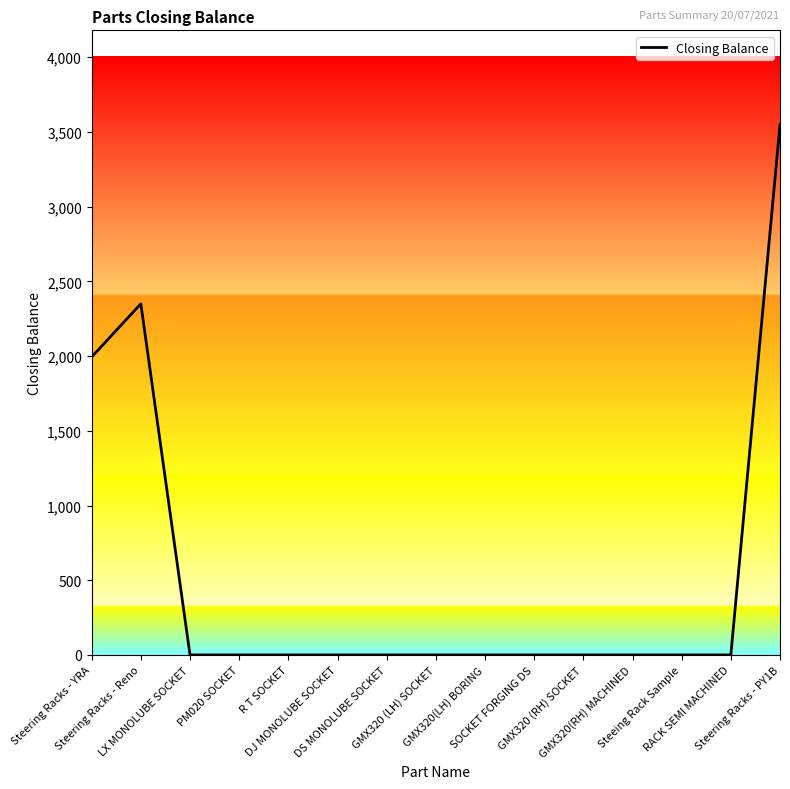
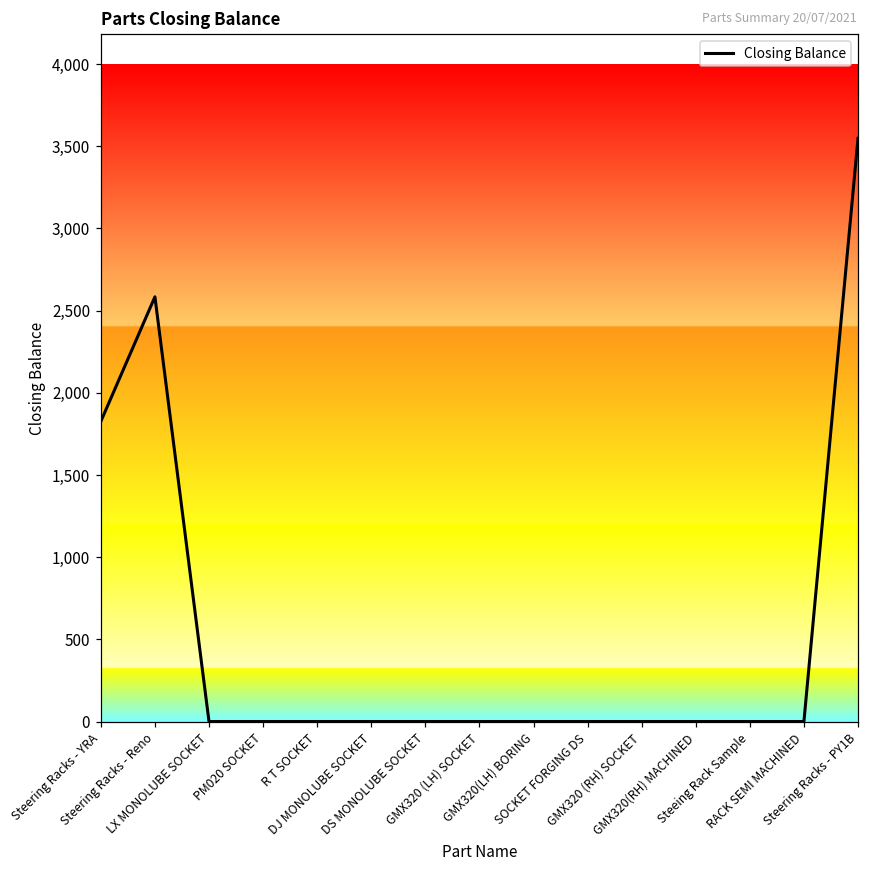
Steering Racks - YRA: 1,990 -> 1,830
Steering Racks - Reno: 2,350 -> 2,580
